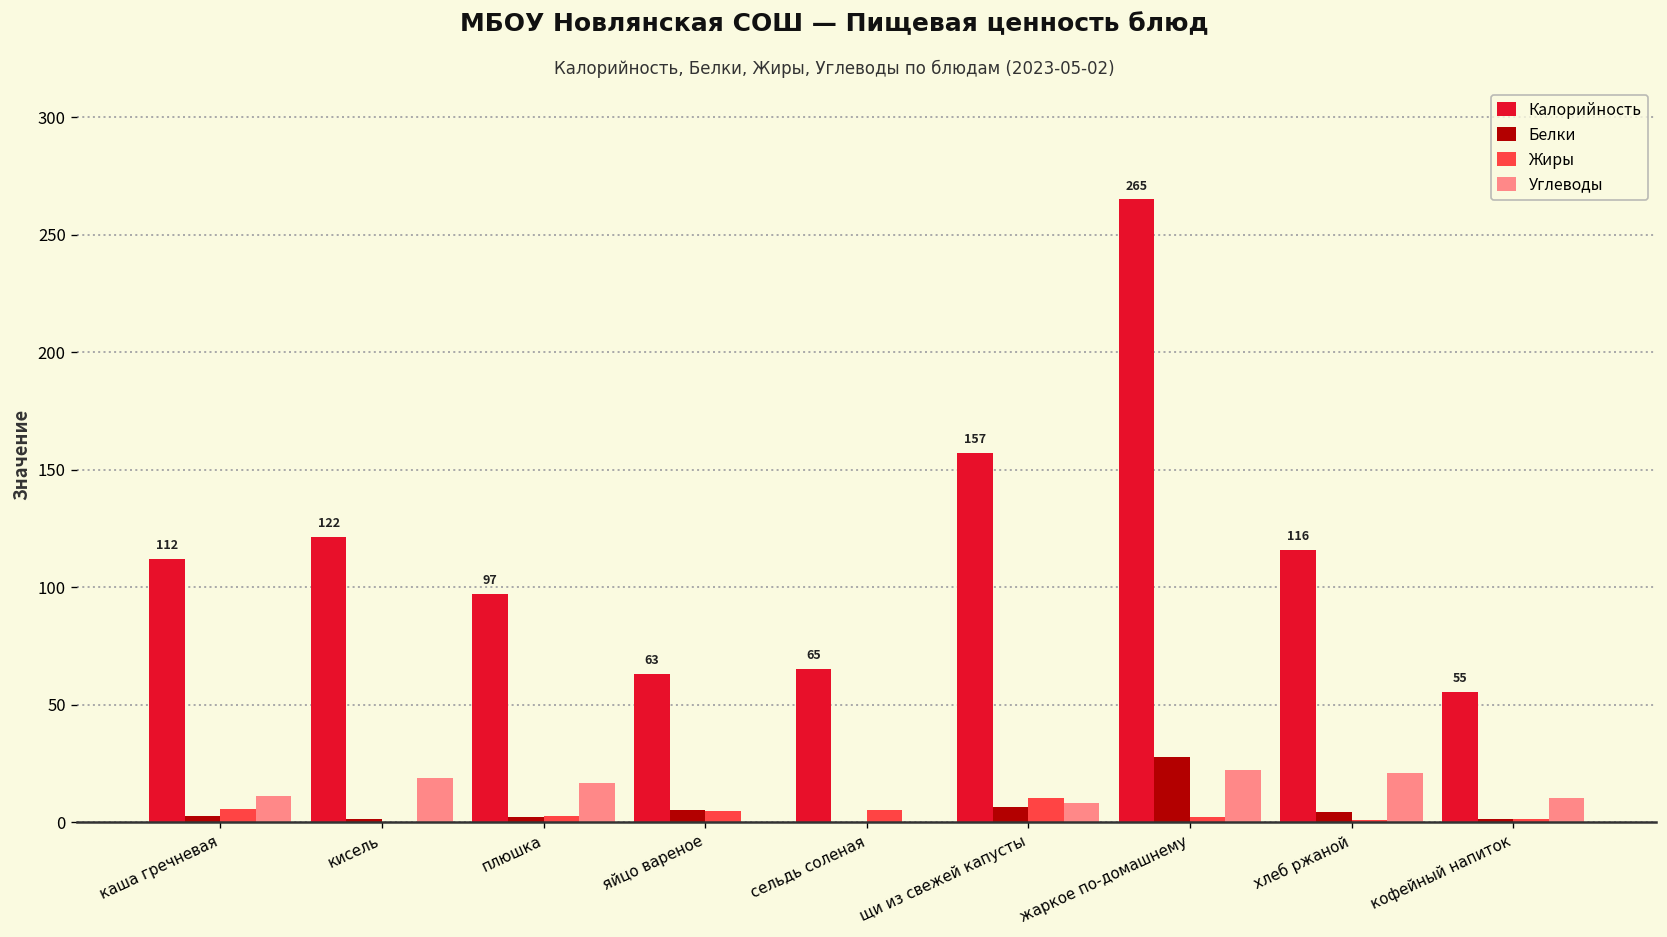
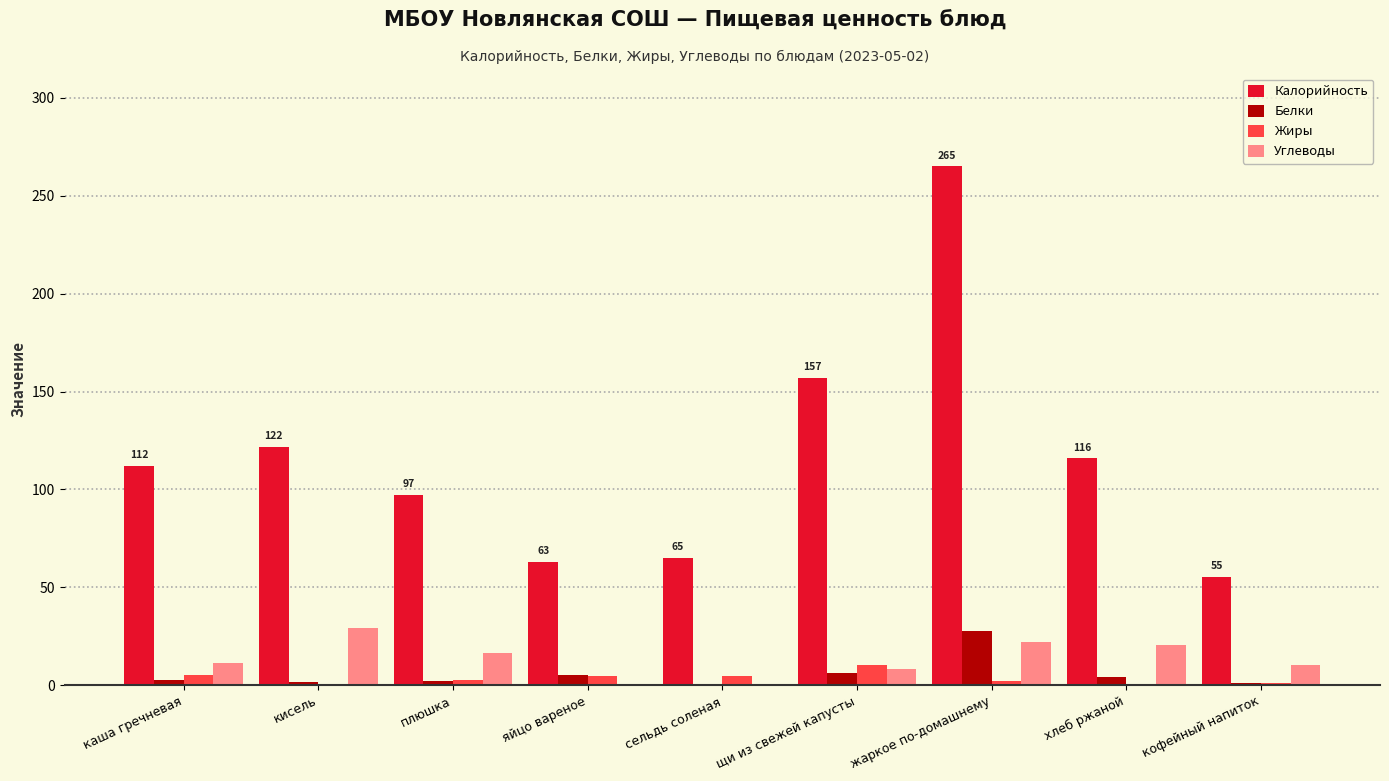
Углеводы, кисель: 19 -> 29
